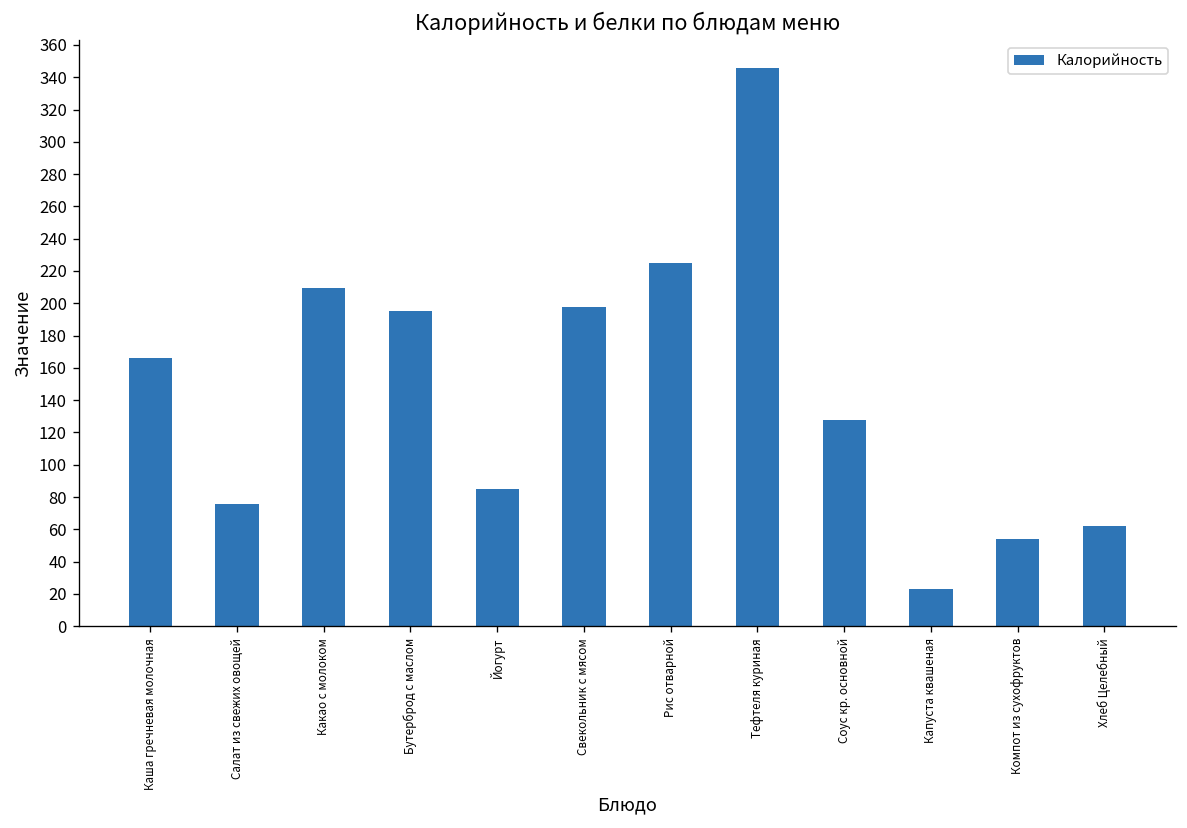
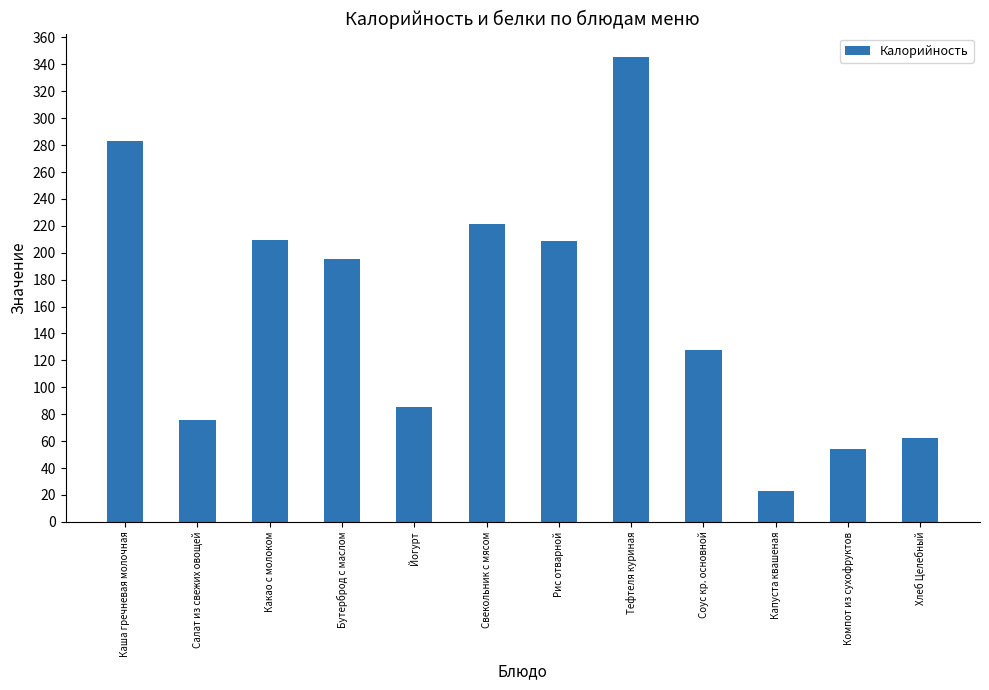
Каша гречневая молочная: 166 -> 283
Свекольник с мясом: 198 -> 222
Рис отварной: 225 -> 209
